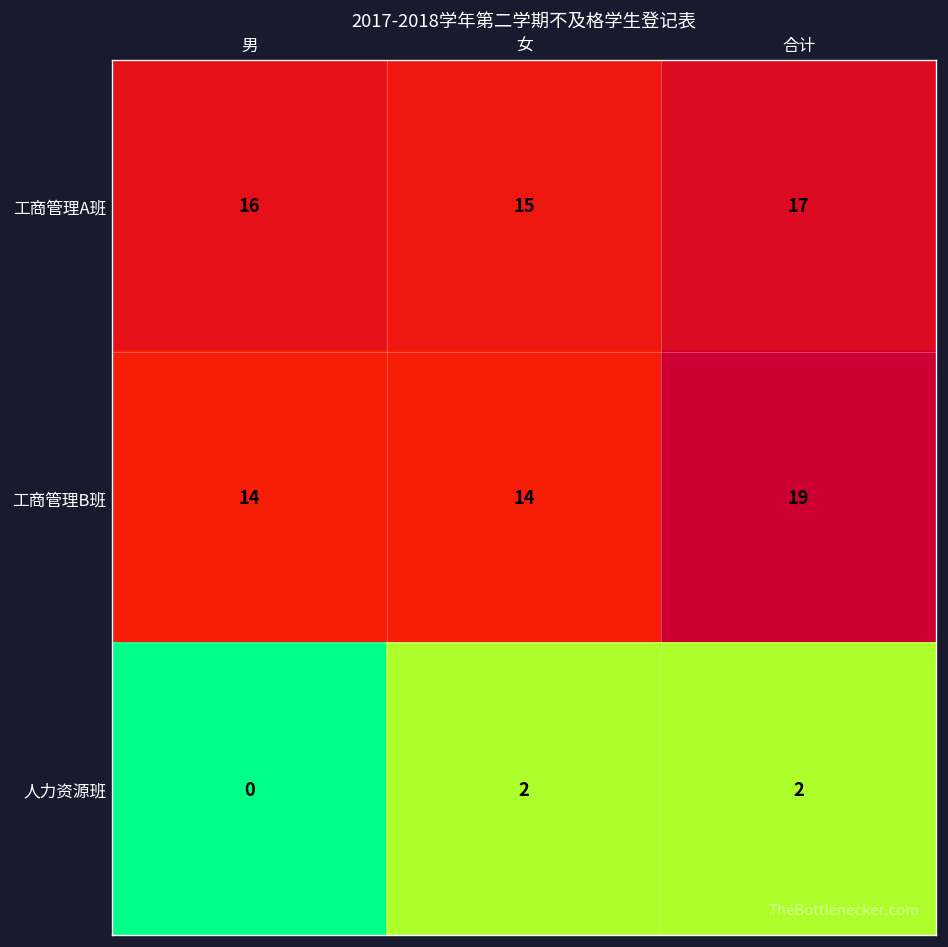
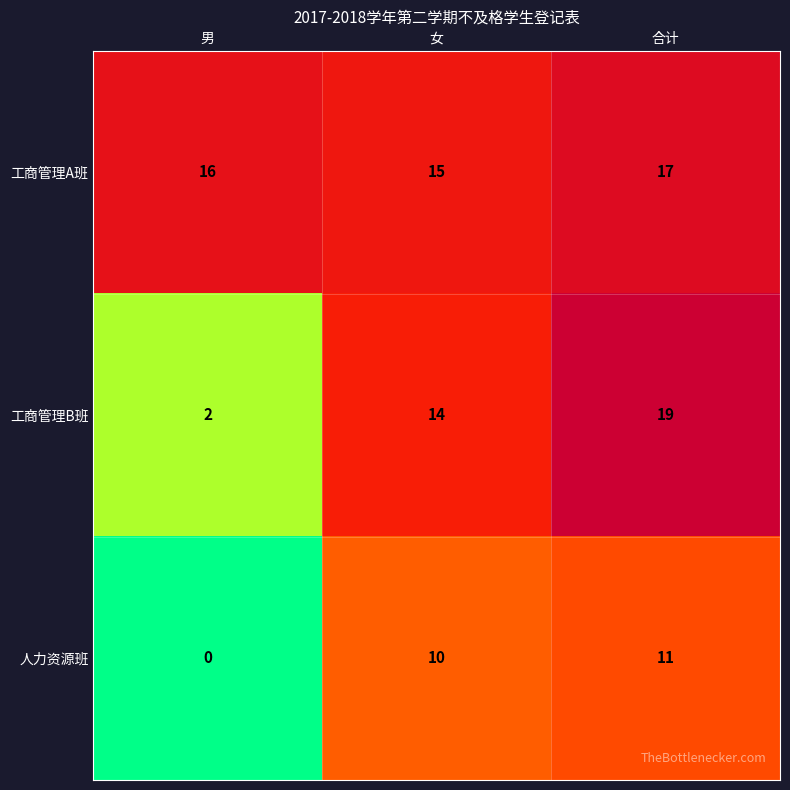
工商管理B班, 男: 14 -> 2
人力资源班, 女: 2 -> 10
人力资源班, 合计: 2 -> 11
